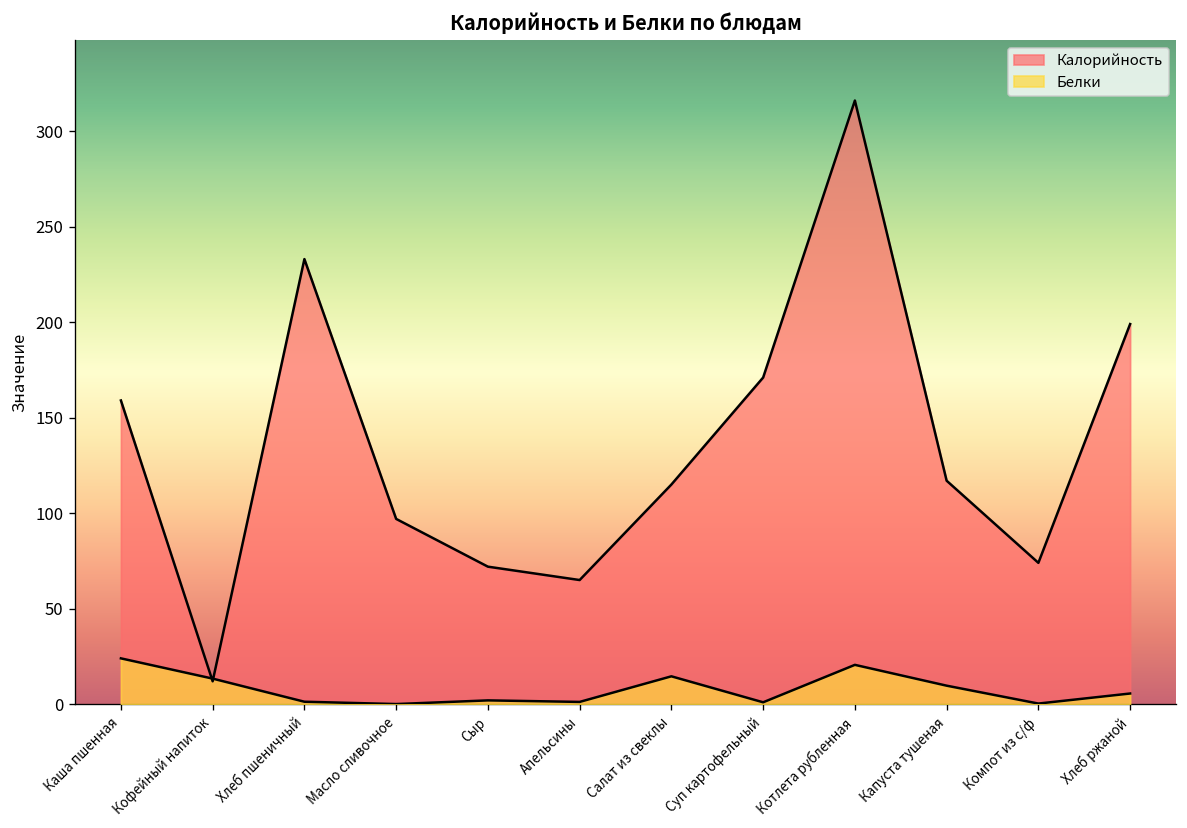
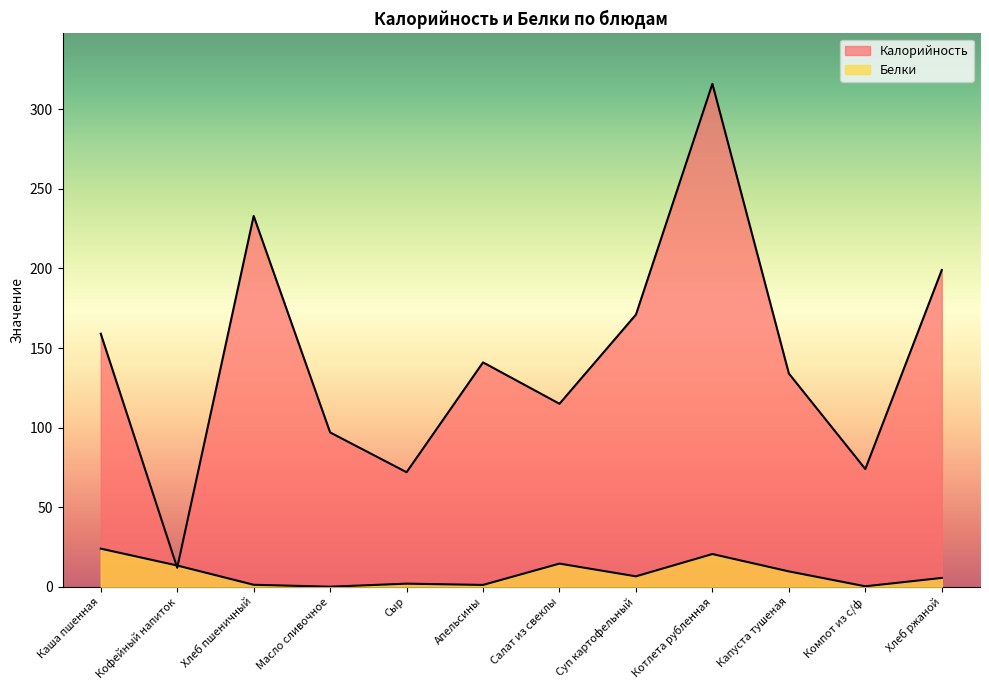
Калорийность, Апельсины: 65 -> 141
Белки, Суп картофельный: 1 -> 7
Калорийность, Капуста тушеная: 117 -> 134
